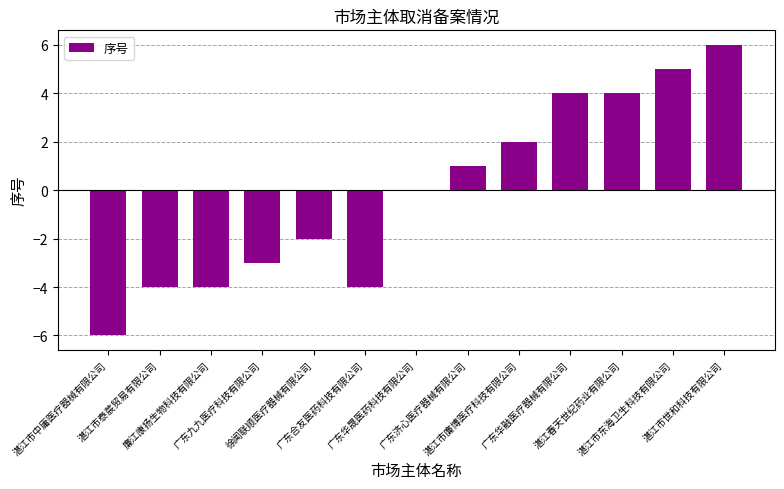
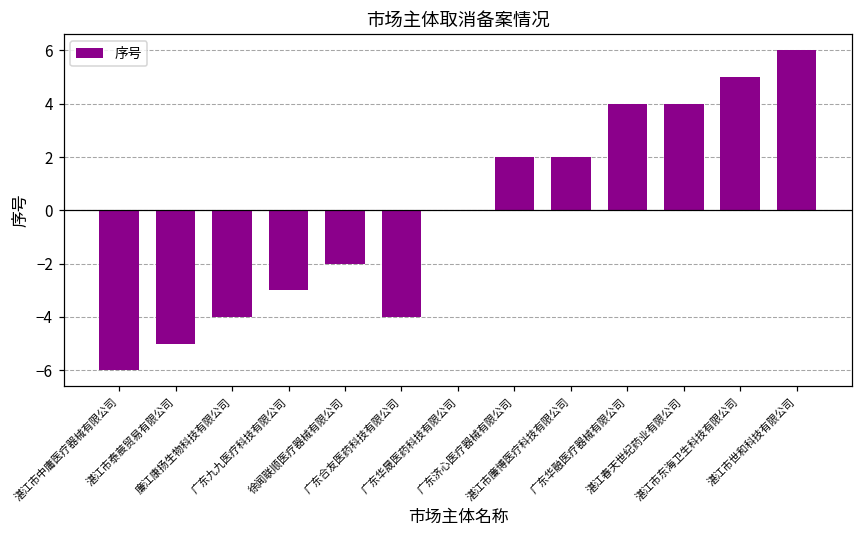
湛江市泰莀贸易有限公司: -4.0 -> -5.0
广东济心医疗器械有限公司: 1.0 -> 2.0
